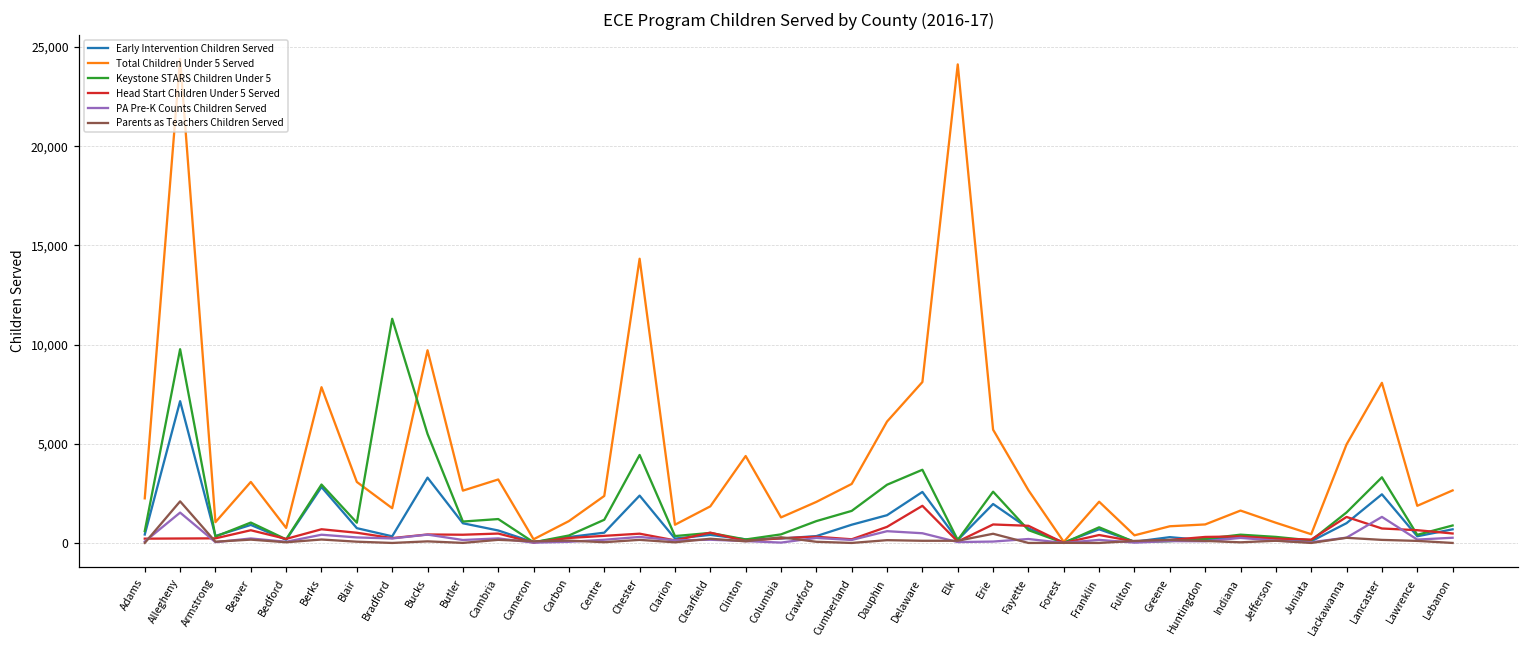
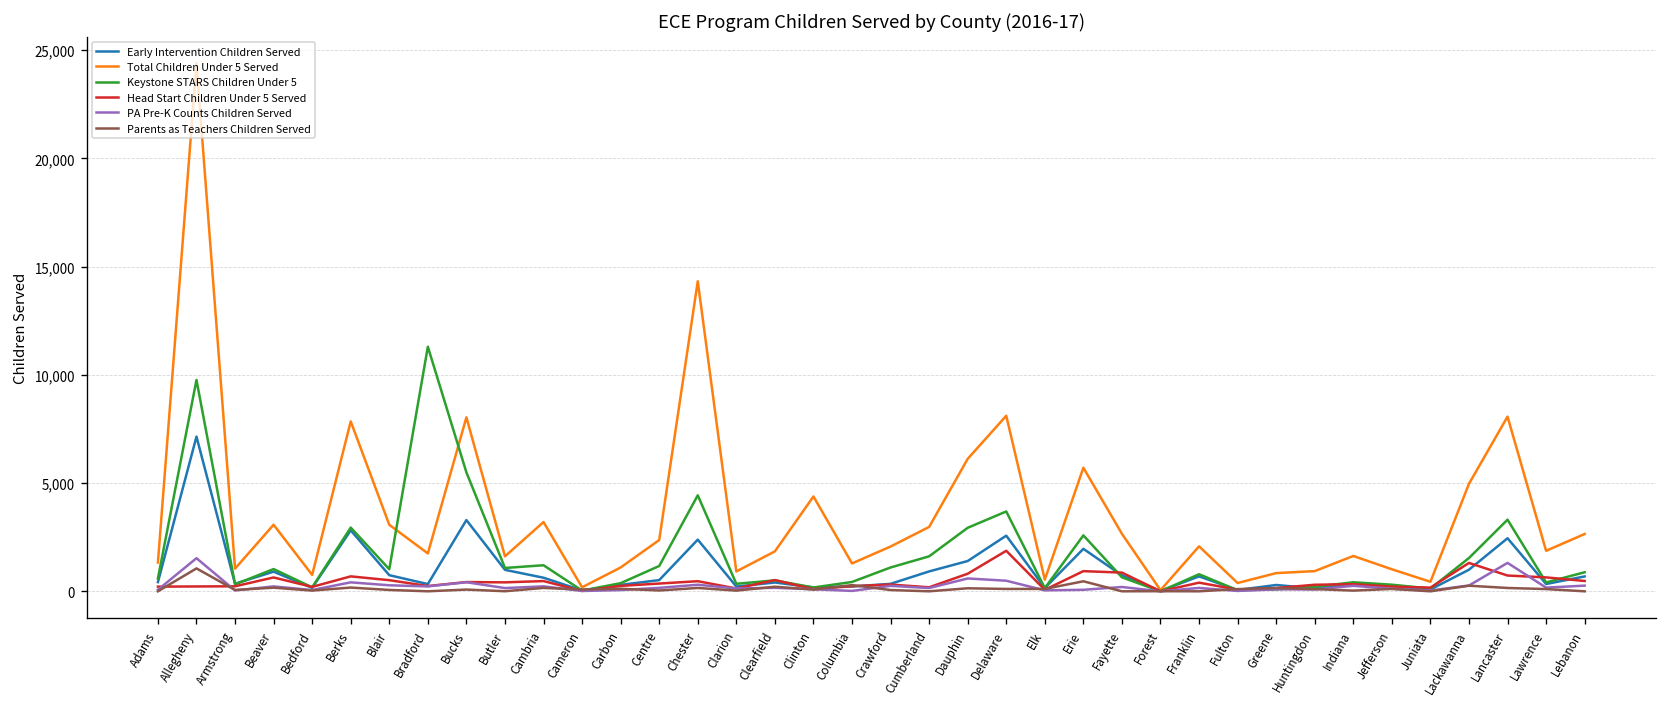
Total Children Under 5 Served, Adams: 2,200 -> 1,300
Parents as Teachers Children Served, Allegheny: 2,100 -> 1,100
Total Children Under 5 Served, Bucks: 9,700 -> 8,000
Total Children Under 5 Served, Butler: 2,600 -> 1,600
Total Children Under 5 Served, Elk: 24,100 -> 500
